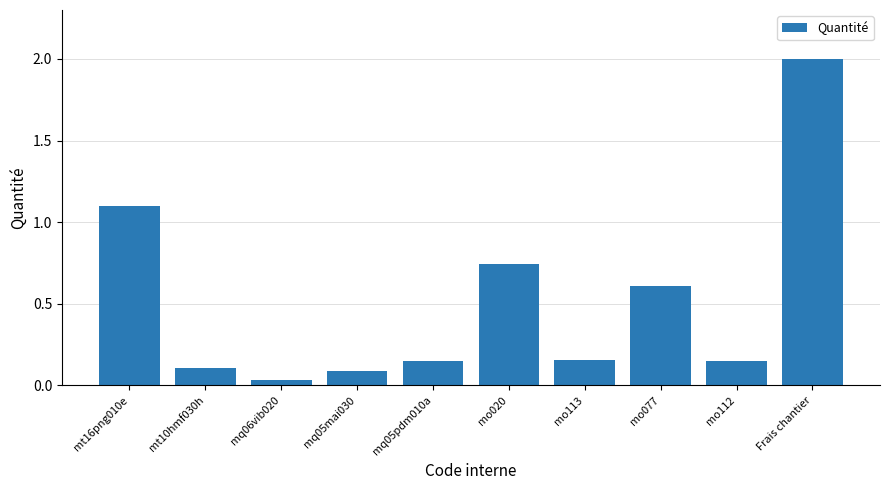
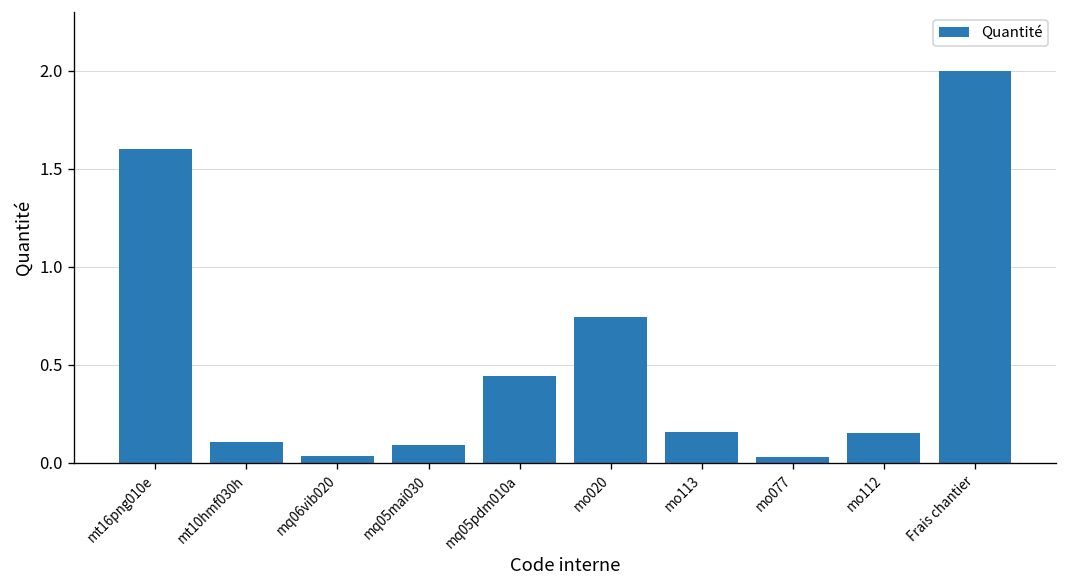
mt16png010e: 1.1 -> 1.6
mq05pdm010a: 0.15 -> 0.44
mo077: 0.61 -> 0.03
